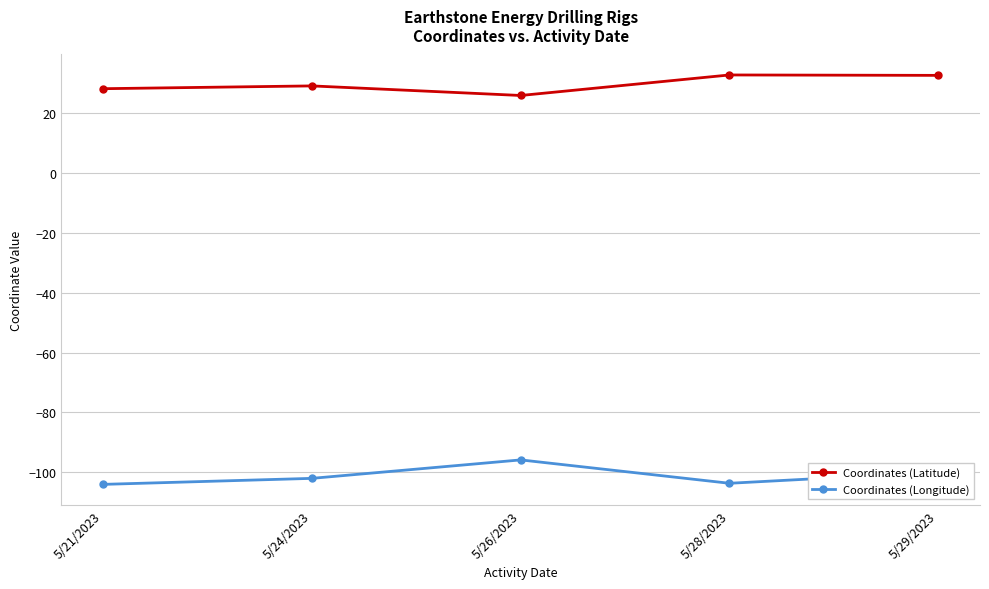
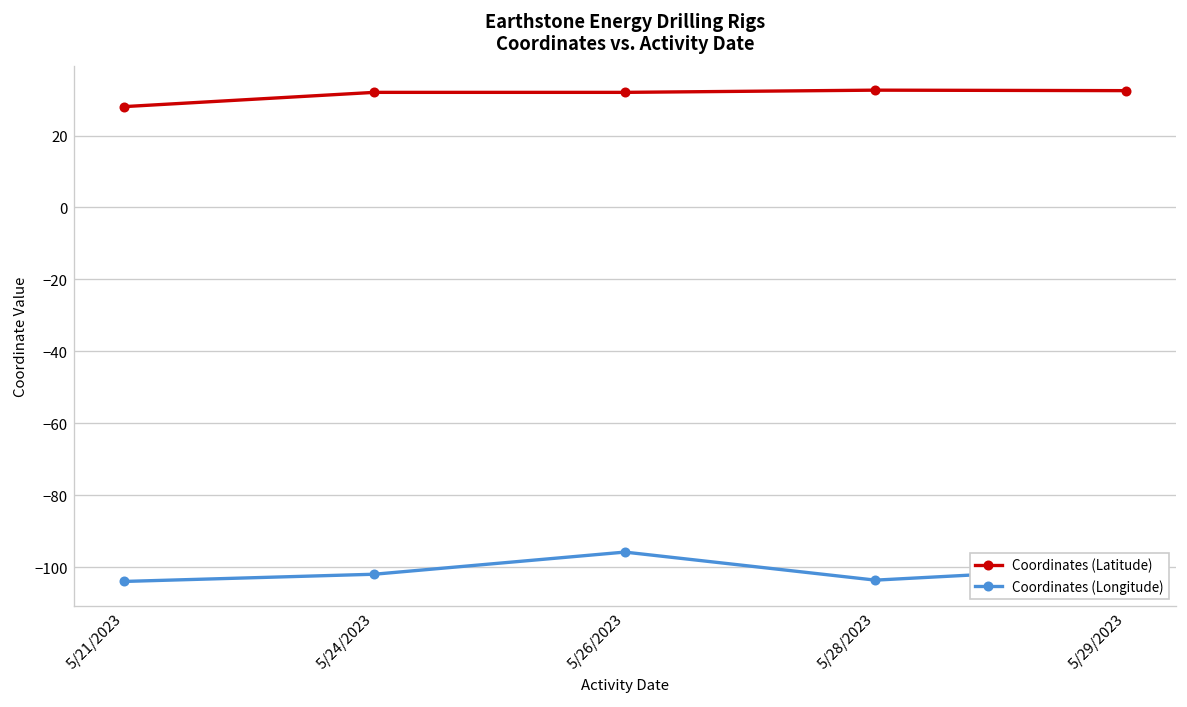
Coordinates (Latitude), 5/24/2023: 29 -> 32
Coordinates (Latitude), 5/26/2023: 26 -> 32
